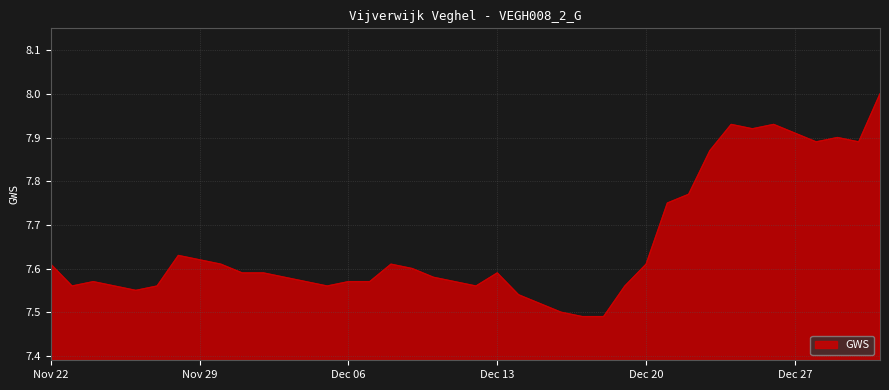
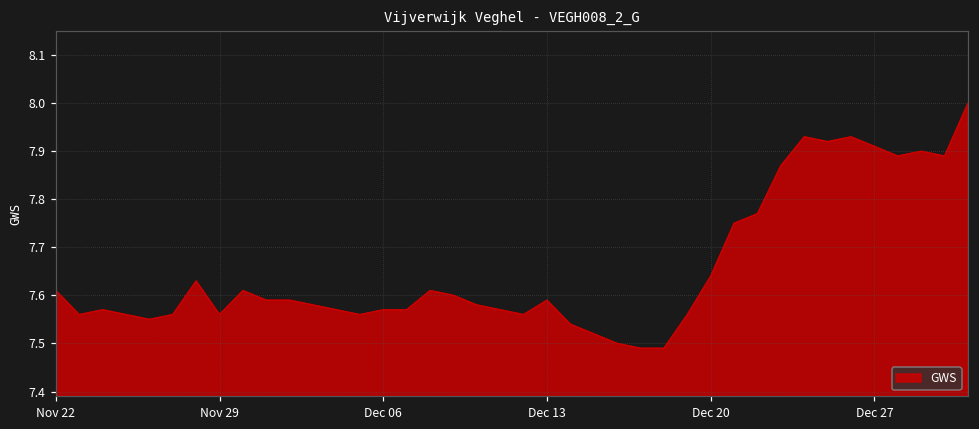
Nov 29: 7.62 -> 7.56
Dec 20: 7.61 -> 7.64
